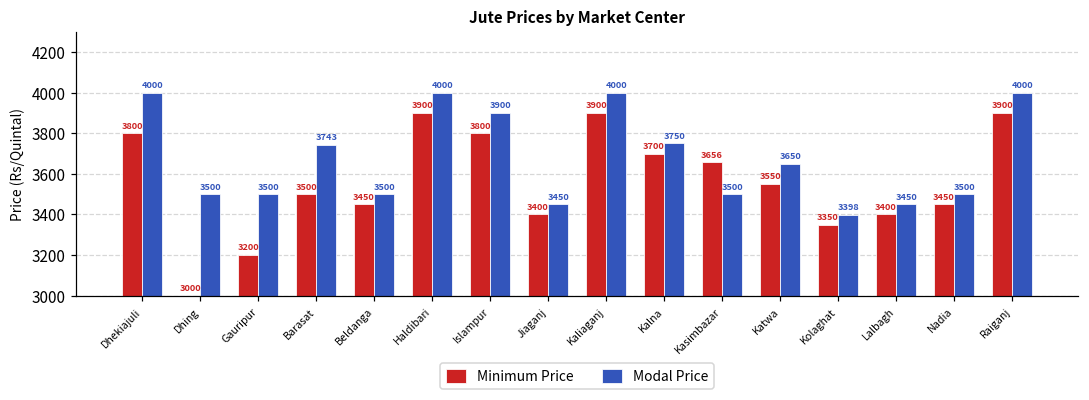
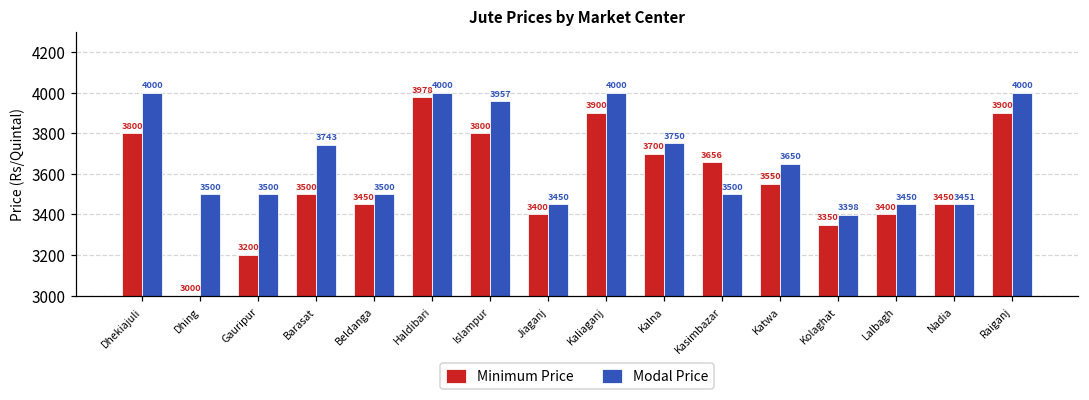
Minimum Price, Haldibari: 3900 -> 3978
Modal Price, Islampur: 3900 -> 3957
Modal Price, Nadia: 3500 -> 3451
